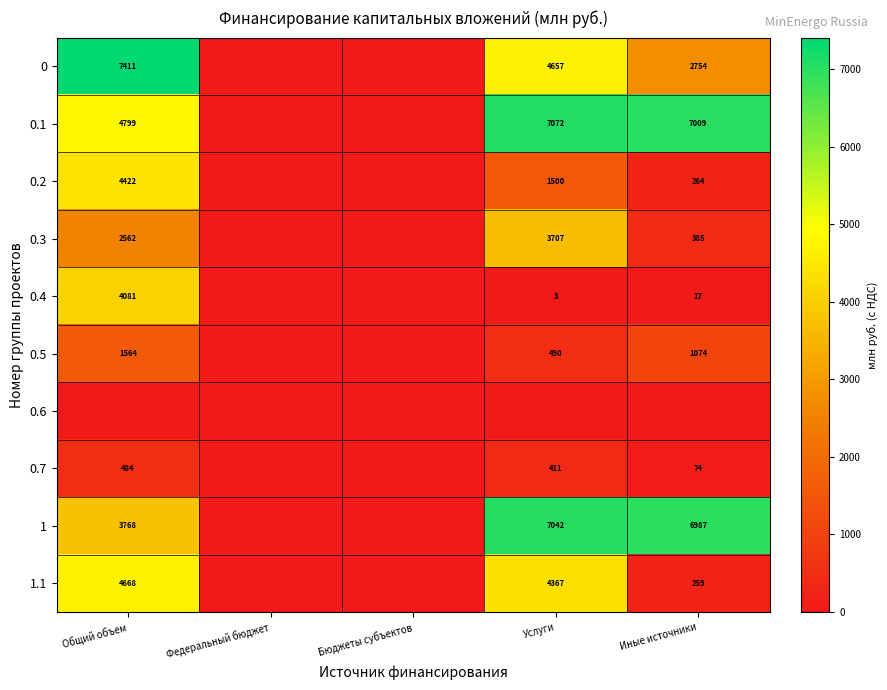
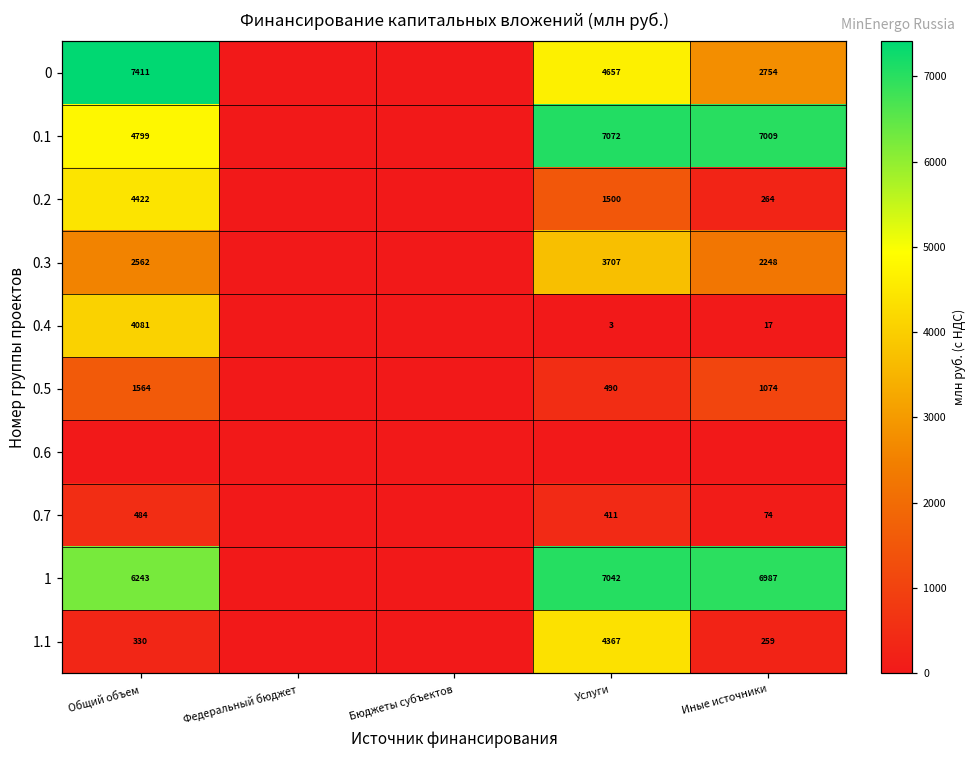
0.3, Иные источники: 385 -> 2248
1, Общий объем: 3768 -> 6243
1.1, Общий объем: 4668 -> 330
